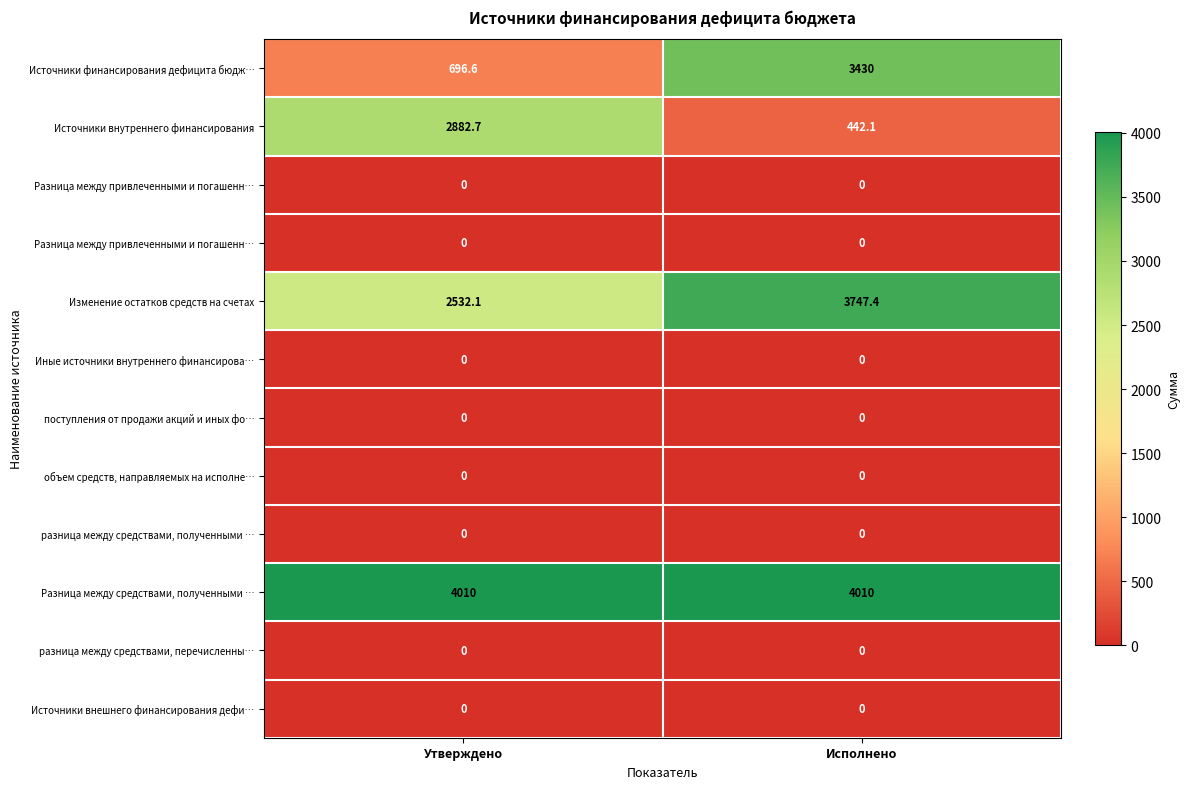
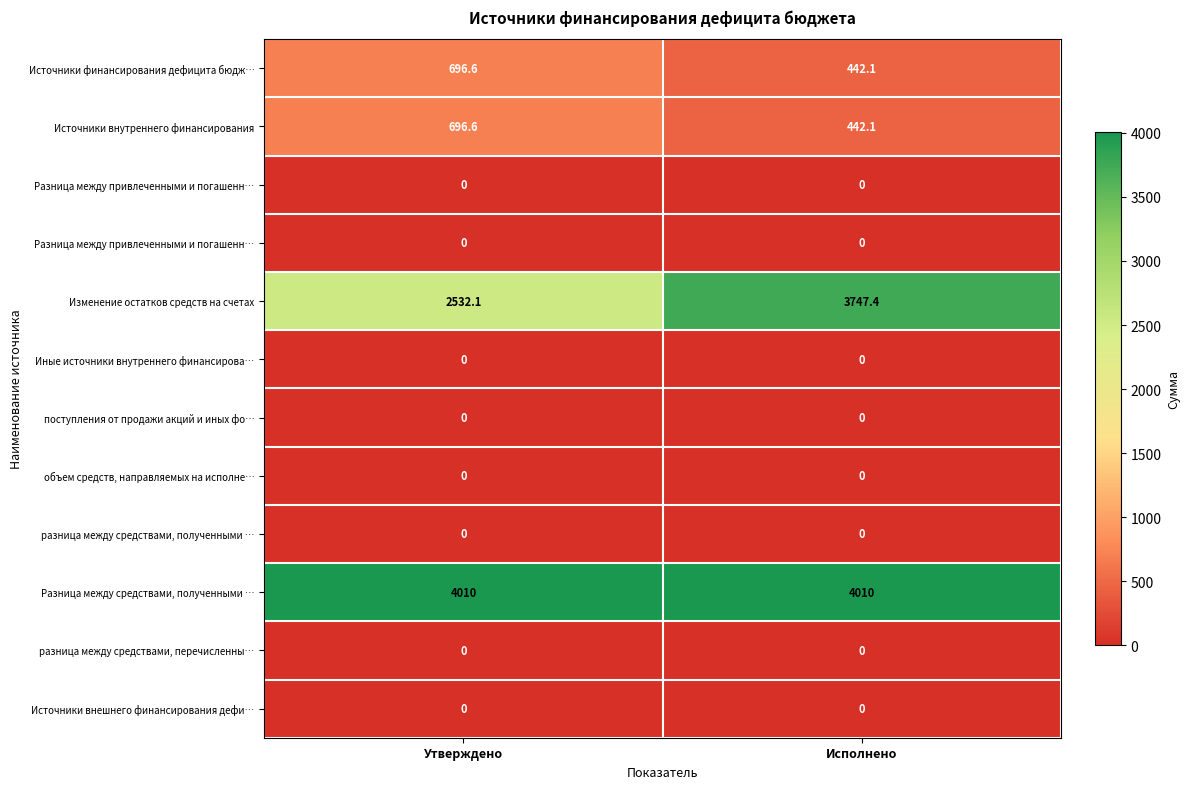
Источники финансирования дефицита бюдж…, Исполнено: 3430 -> 442.1
Источники внутреннего финансирования, Утверждено: 2882.7 -> 696.6
